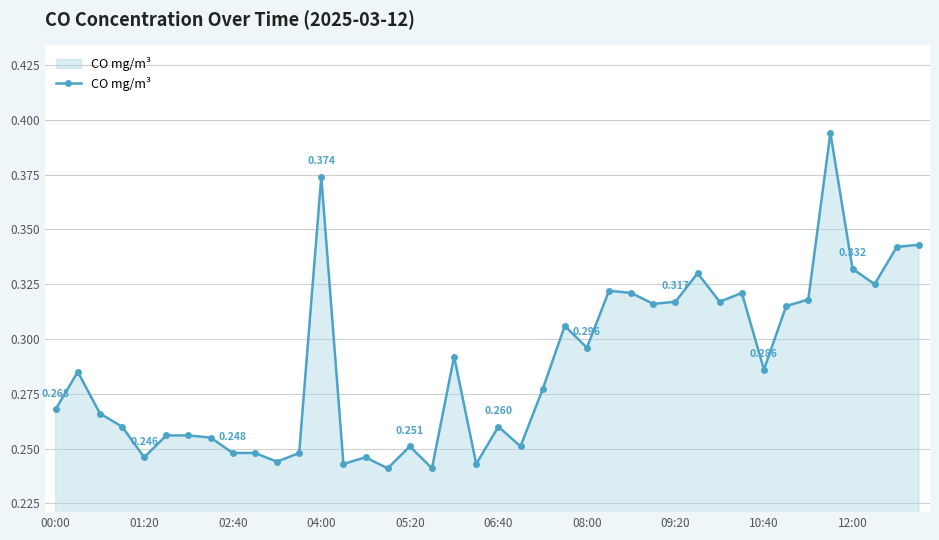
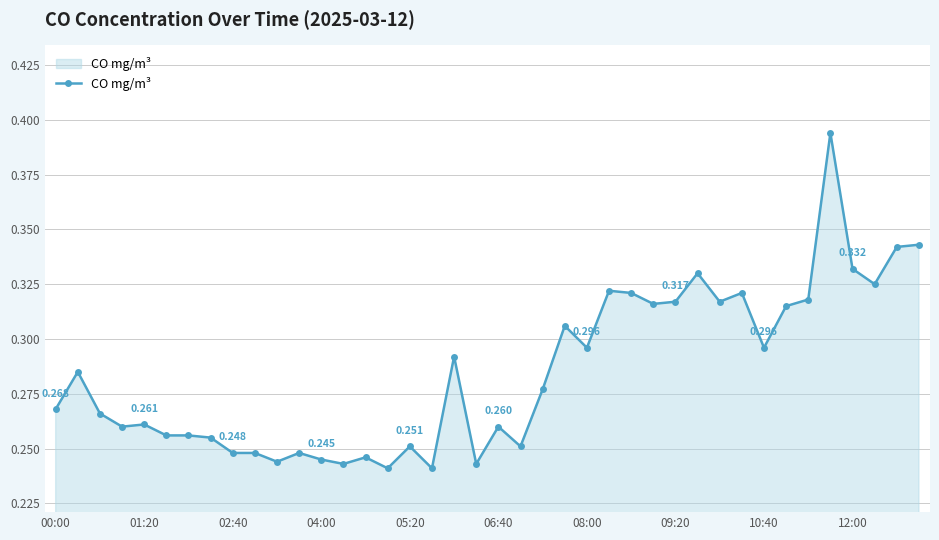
01:20: 0.246 -> 0.261
04:00: 0.374 -> 0.245
10:40: 0.286 -> 0.296
